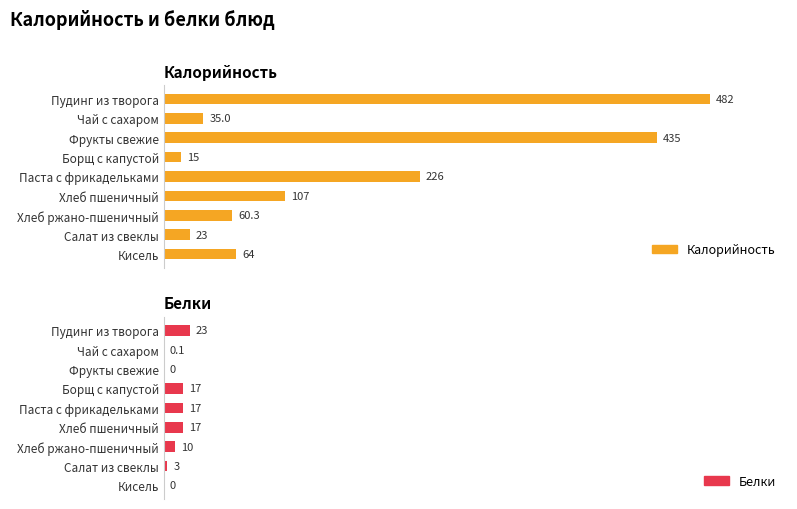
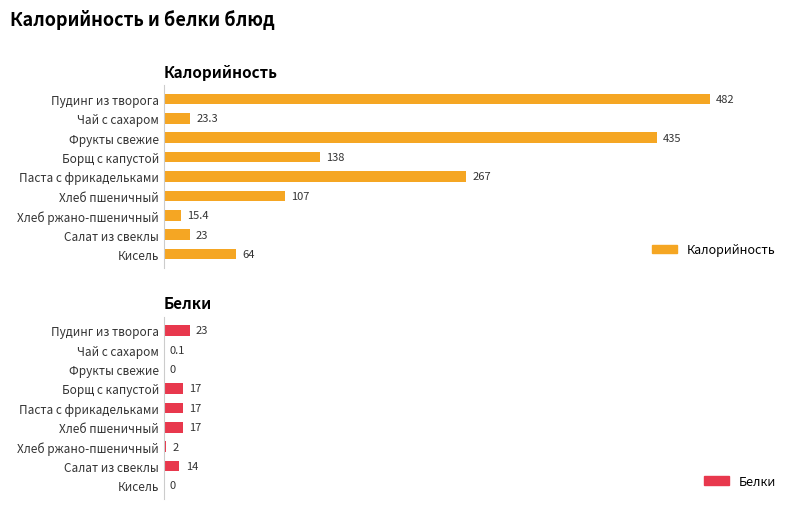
Калорийность, Чай с сахаром: 35.0 -> 23.3
Калорийность, Борщ с капустой: 15 -> 138
Калорийность, Паста с фрикадельками: 226 -> 267
Калорийность, Хлеб ржано-пшеничный: 60.3 -> 15.4
Белки, Хлеб ржано-пшеничный: 10 -> 2
Белки, Салат из свеклы: 3 -> 14
